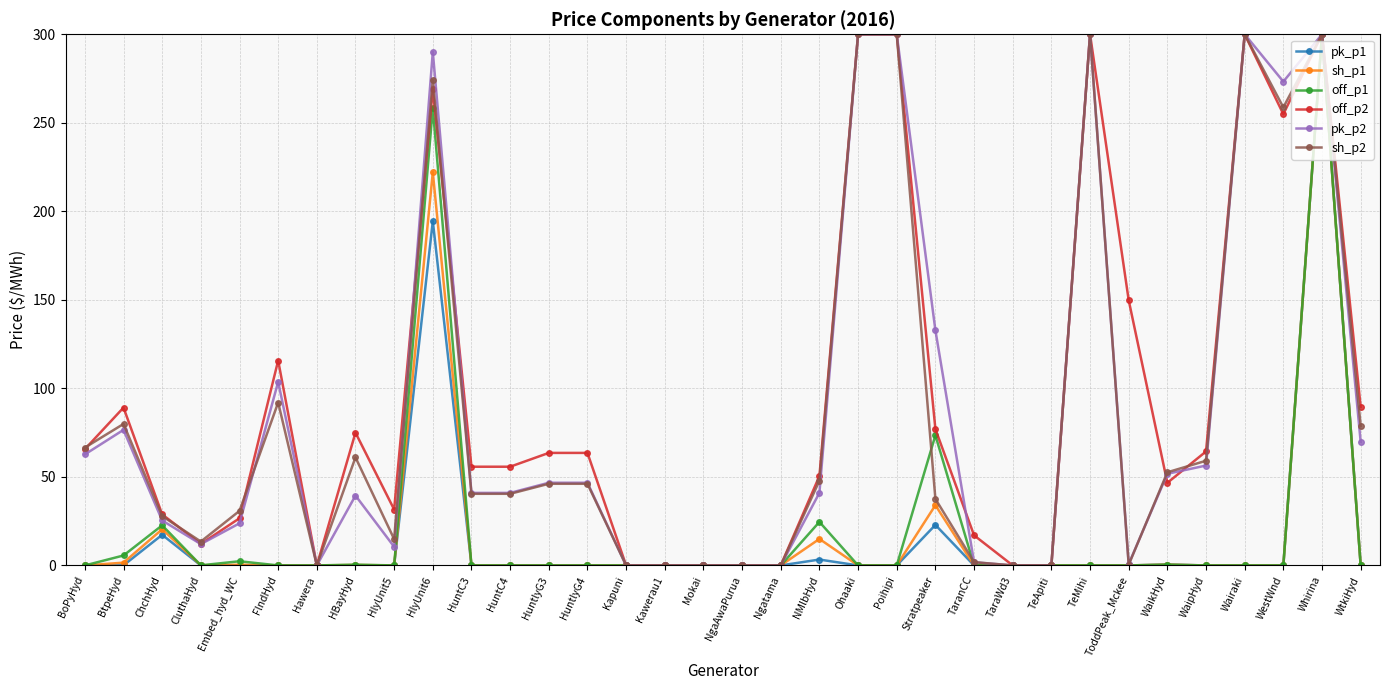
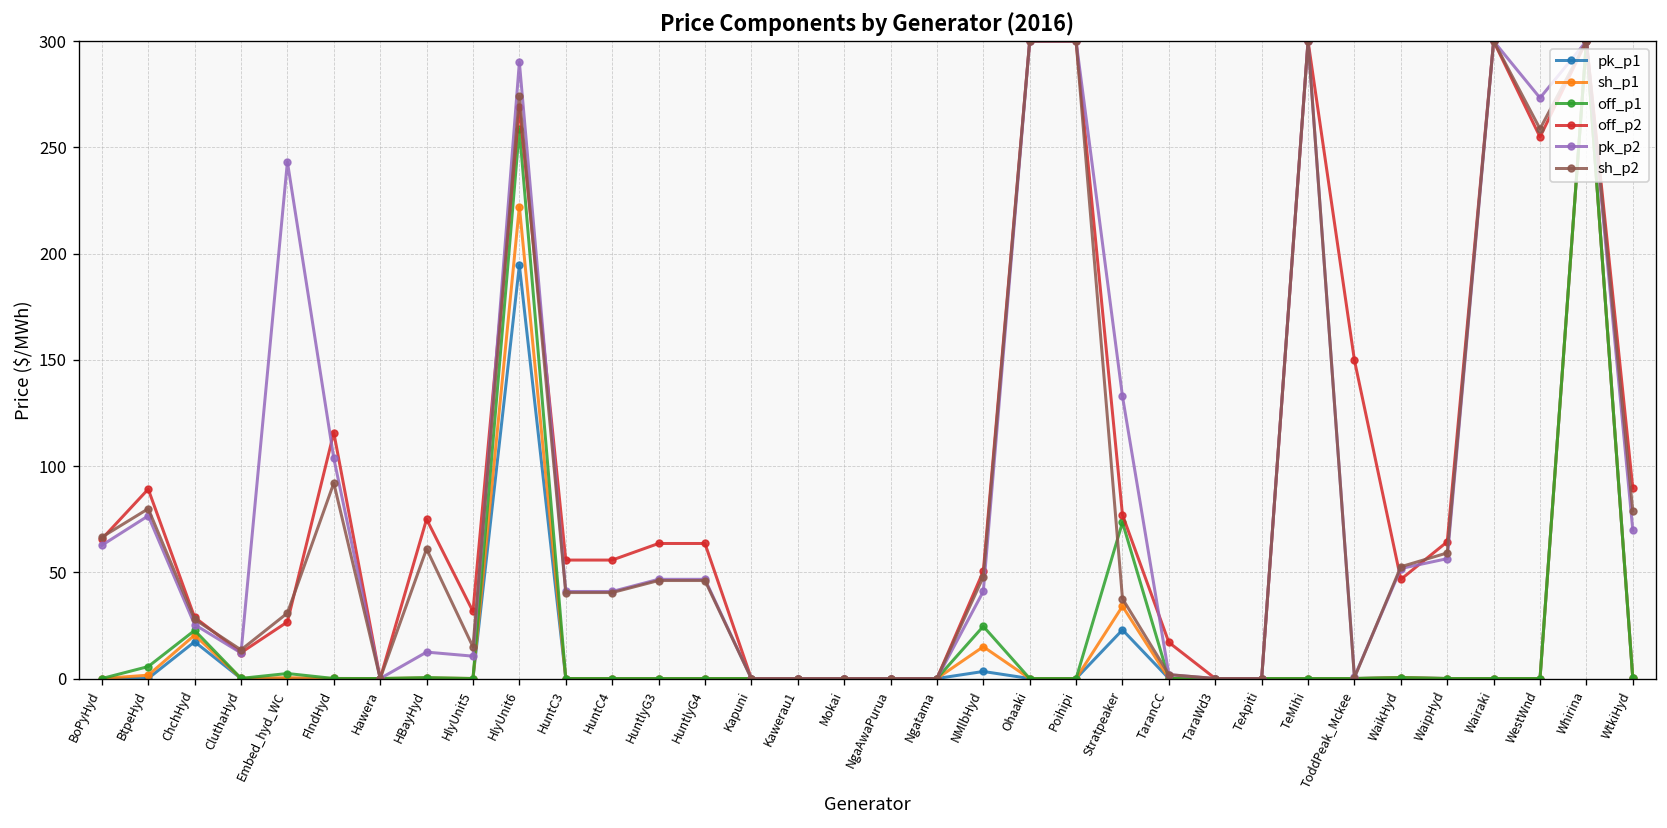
pk_p2, Embed_hyd_WC: 24 -> 243
pk_p2, HBayHyd: 39 -> 12
